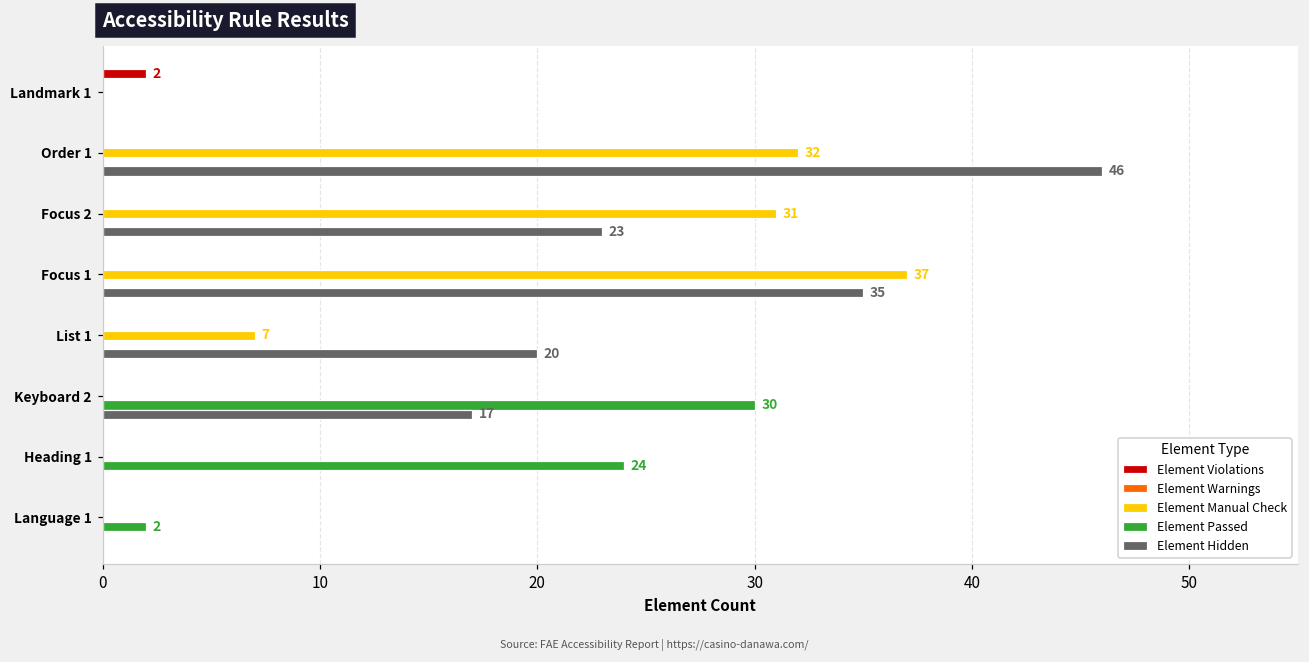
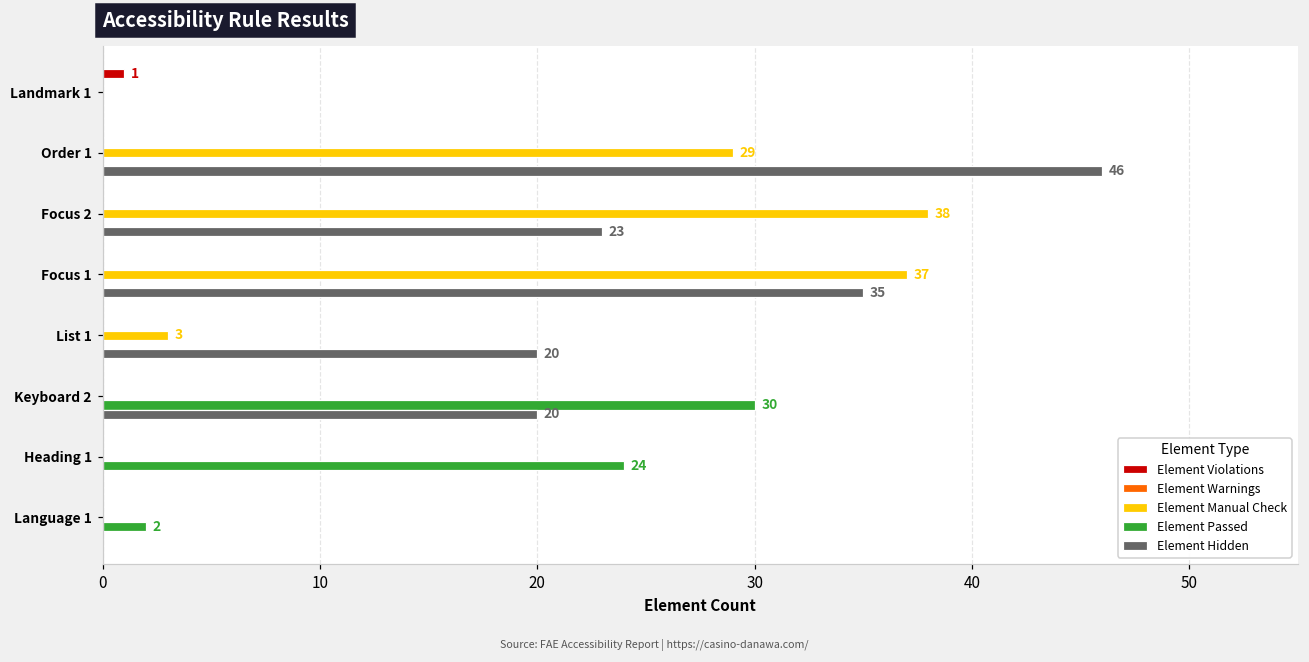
Element Violations, Landmark 1: 2 -> 1
Element Manual Check, Order 1: 32 -> 29
Element Manual Check, Focus 2: 31 -> 38
Element Manual Check, List 1: 7 -> 3
Element Hidden, Keyboard 2: 17 -> 20
